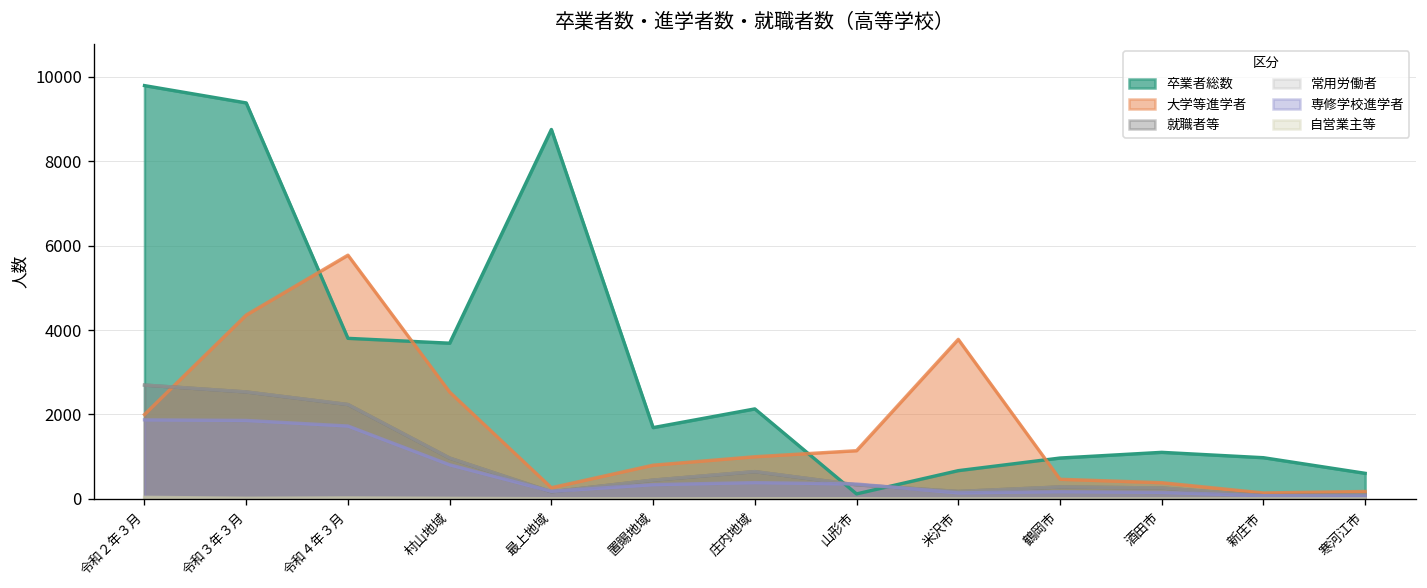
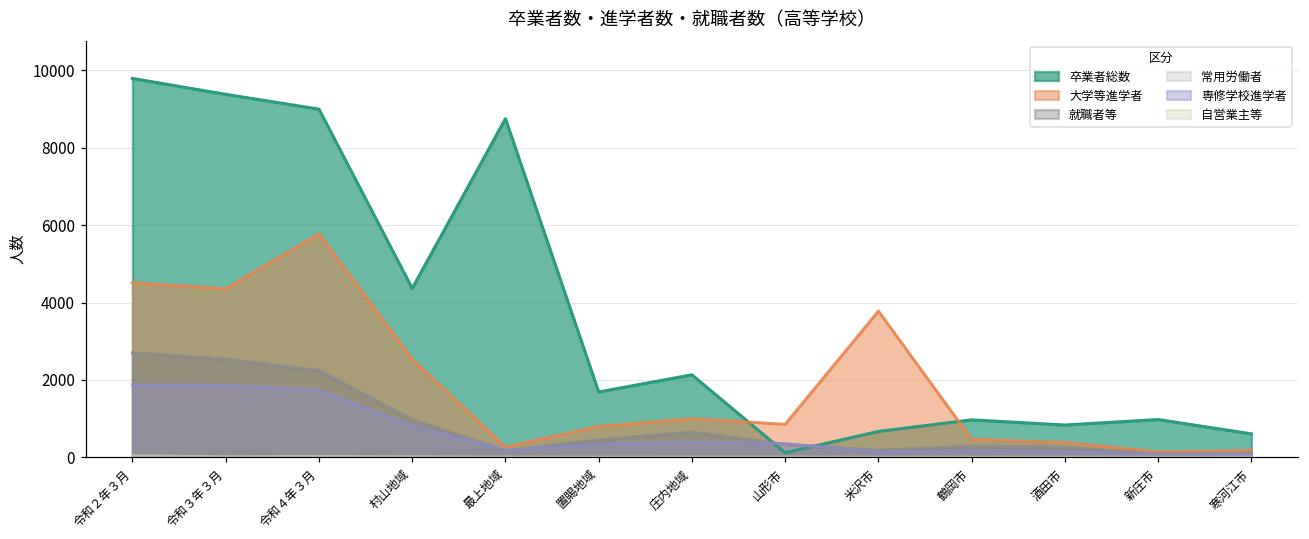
大学等進学者, 令和２年３月: 2000 -> 4500
卒業者総数, 令和４年３月: 3800 -> 9000
卒業者総数, 村山地域: 3700 -> 4400
大学等進学者, 山形市: 1100 -> 900
卒業者総数, 酒田市: 1100 -> 800
